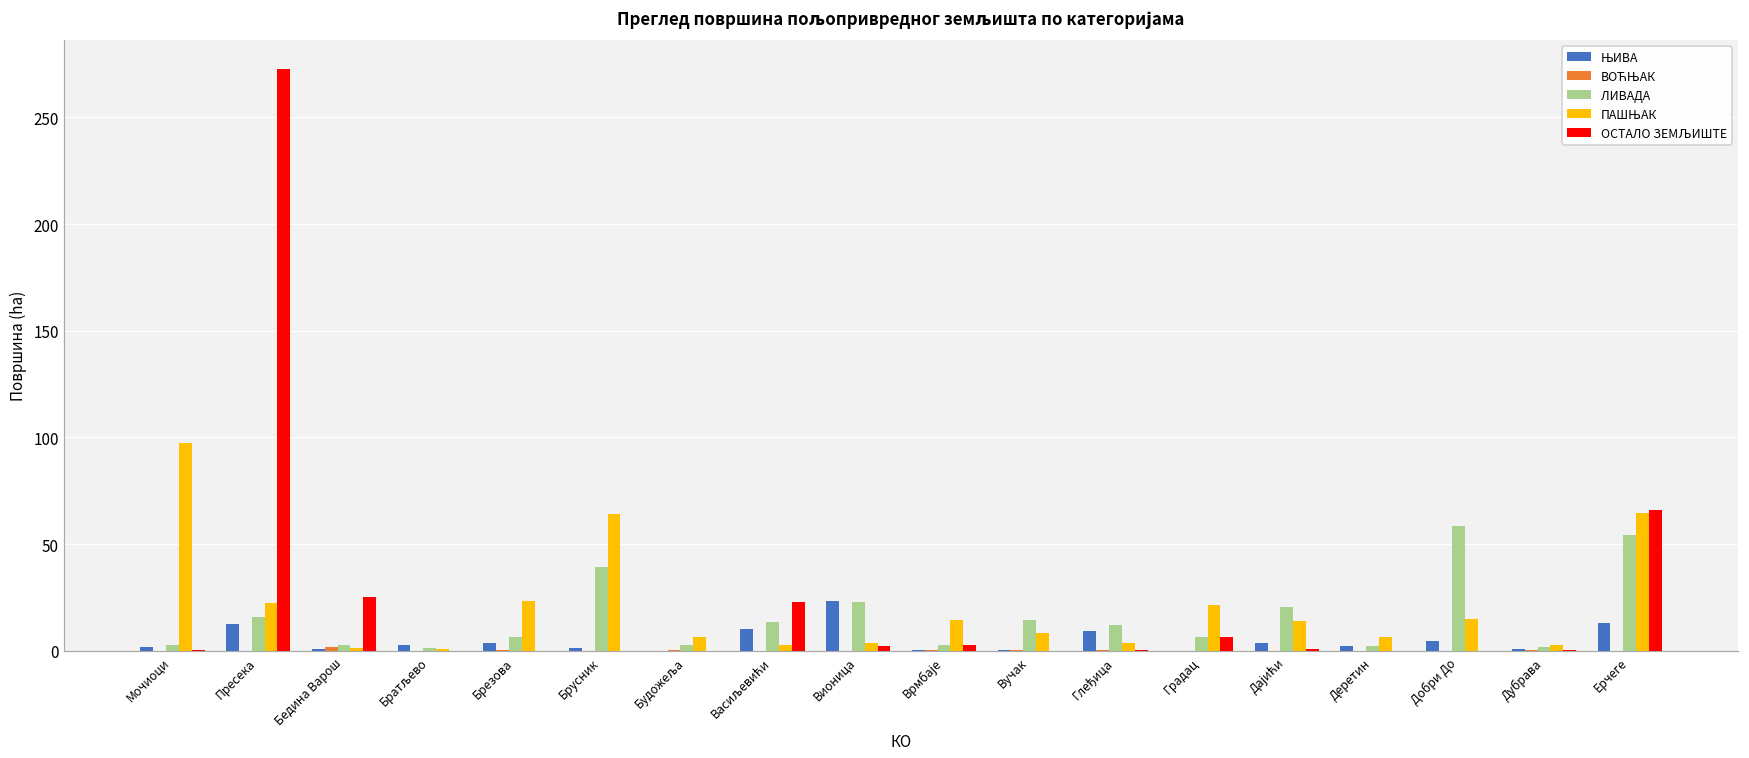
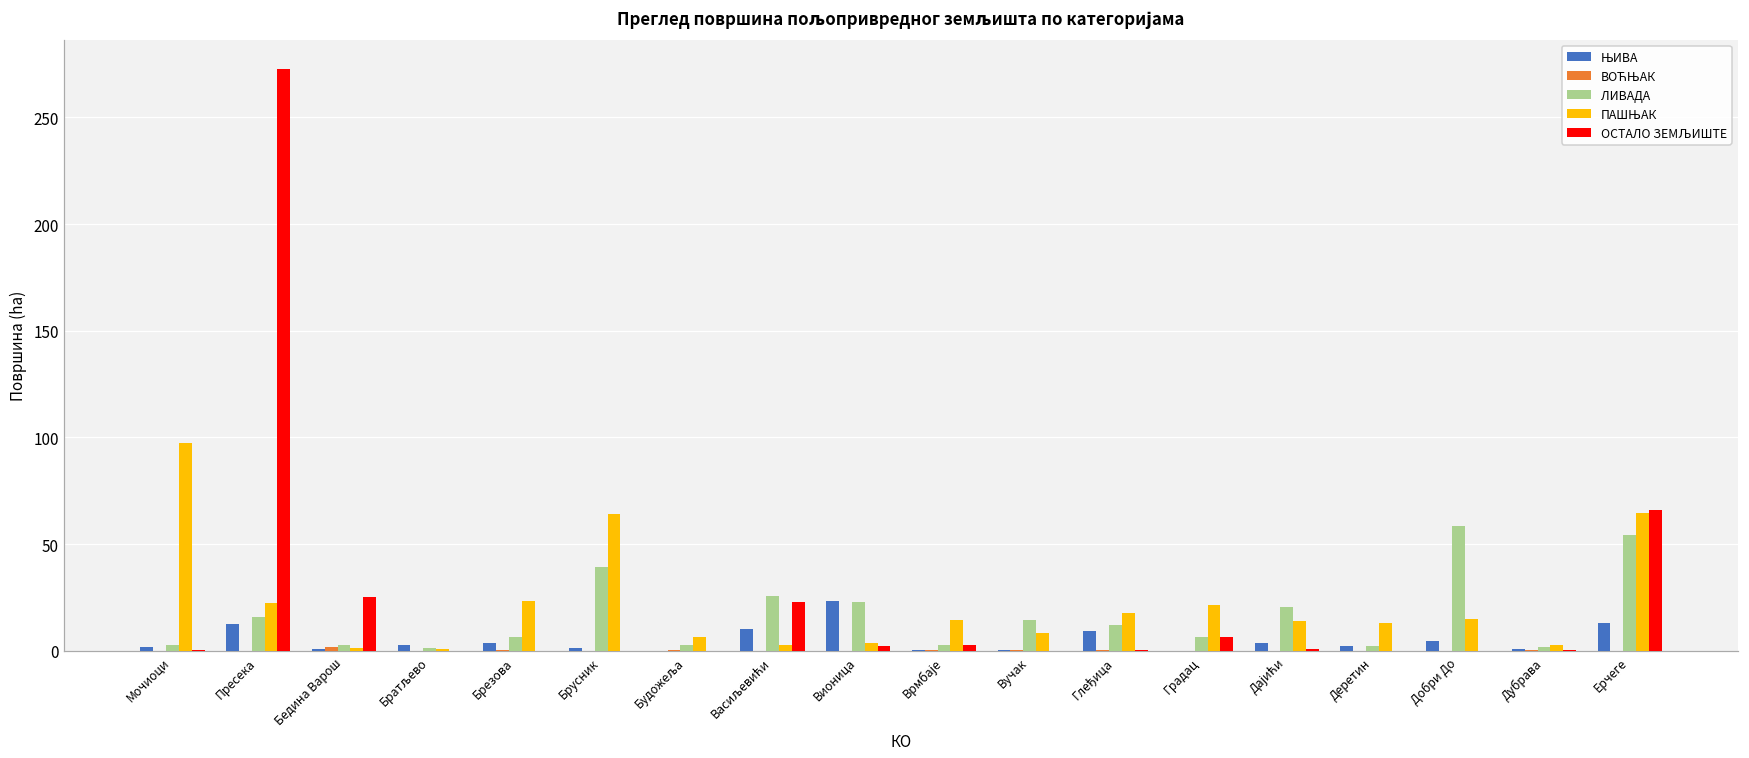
ЛИВАДА, Васиљевићи: 14 -> 26
ПАШЊАК, Глеђица: 3 -> 18
ПАШЊАК, Деретин: 6 -> 13
